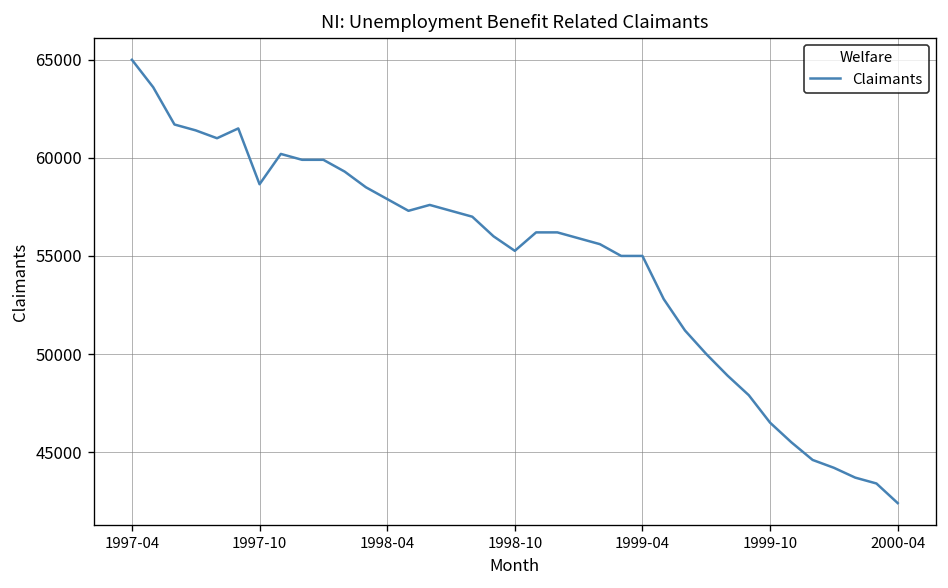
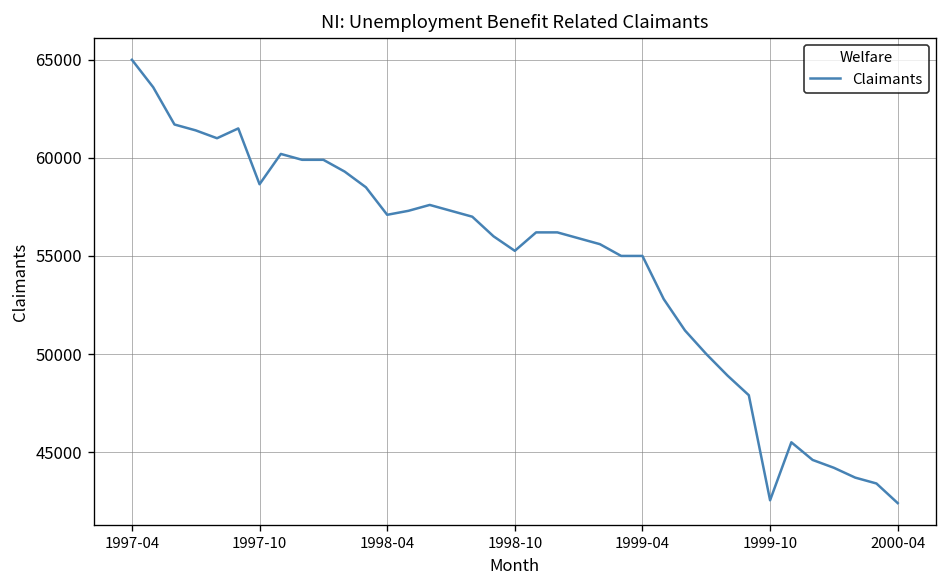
1998-04: 57900 -> 57100
1999-10: 46500 -> 42500
